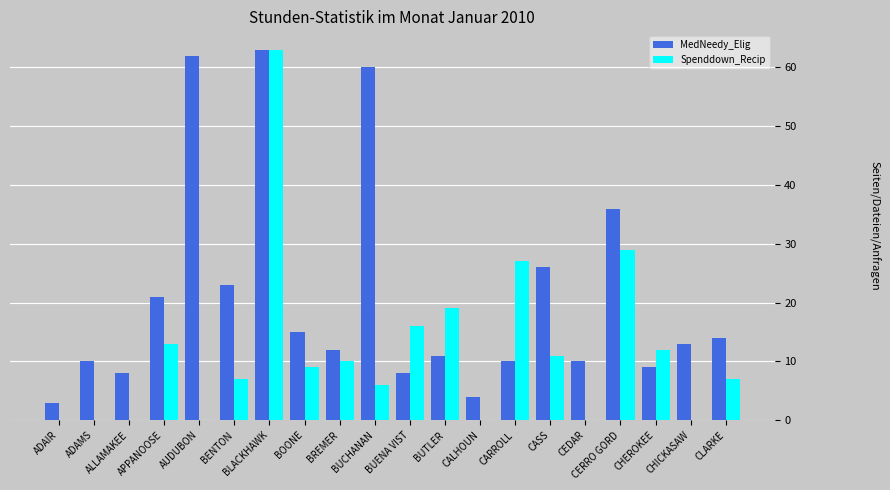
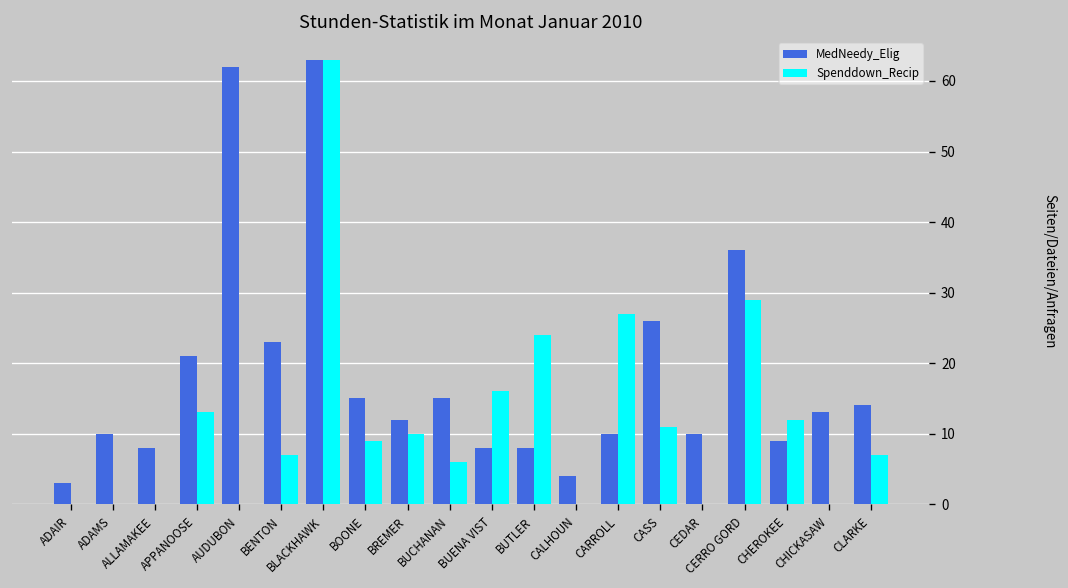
MedNeedy_Elig, BUCHANAN: 60 -> 15
MedNeedy_Elig, BUTLER: 11 -> 8
Spenddown_Recip, BUTLER: 19 -> 24
